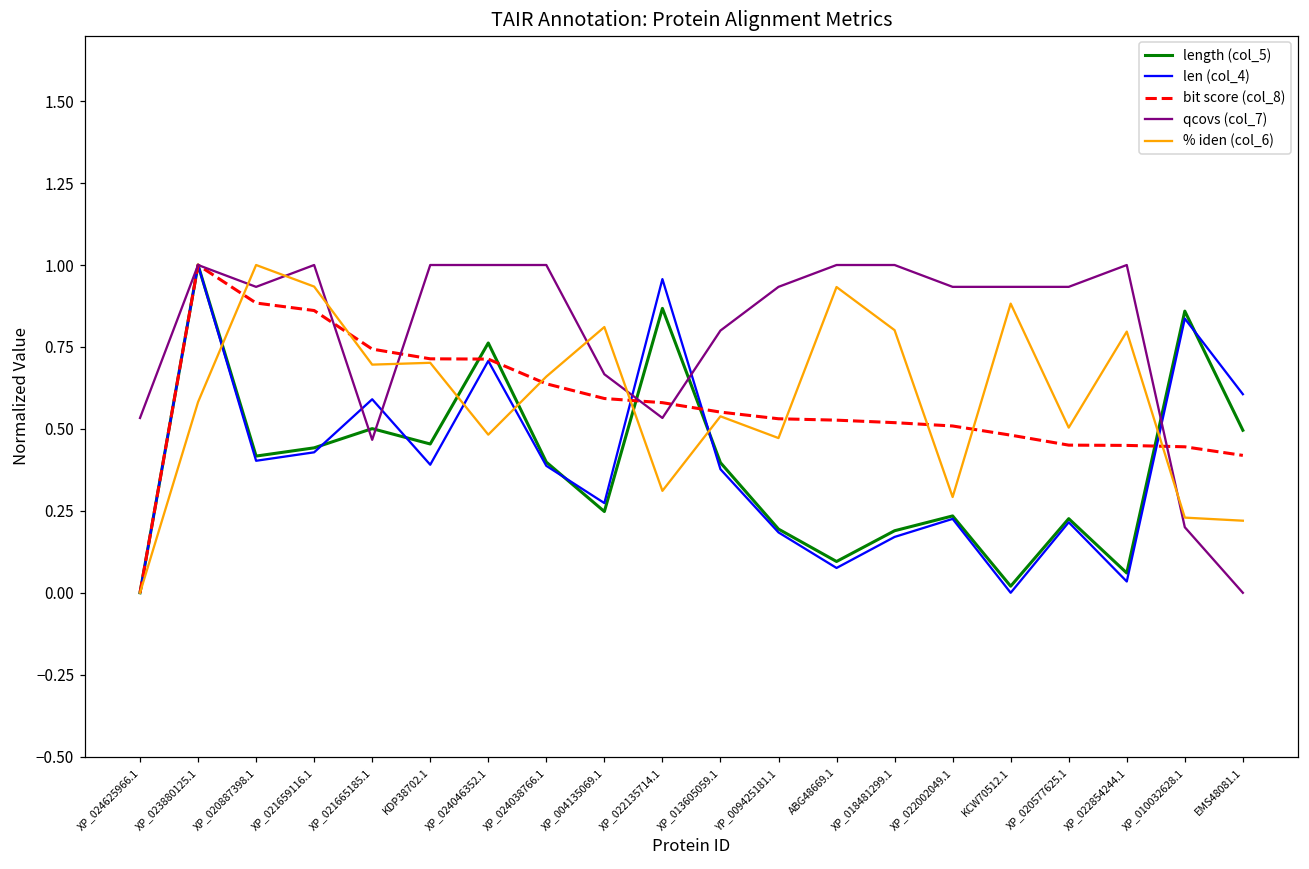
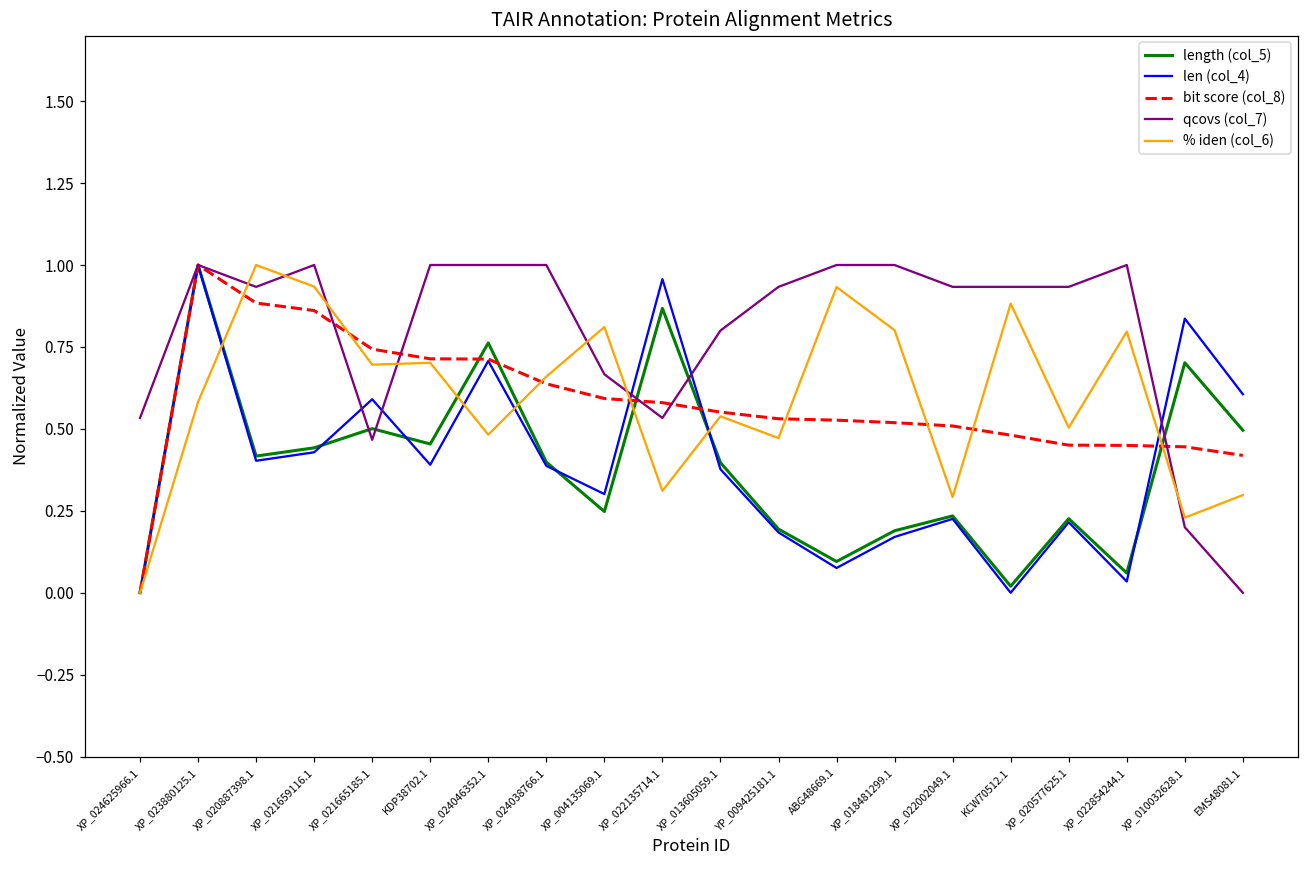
len (col_4), XP_004135069.1: 0.27 -> 0.30
length (col_5), XP_010032628.1: 0.86 -> 0.70
% iden (col_6), EMS48081.1: 0.22 -> 0.30
